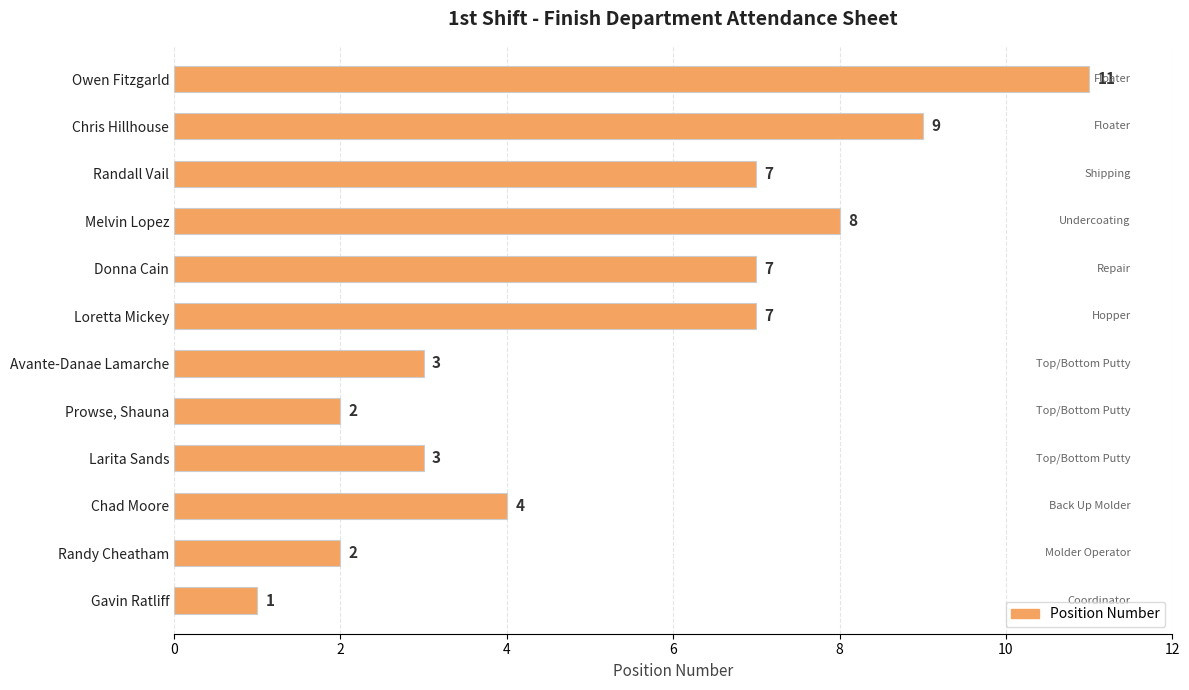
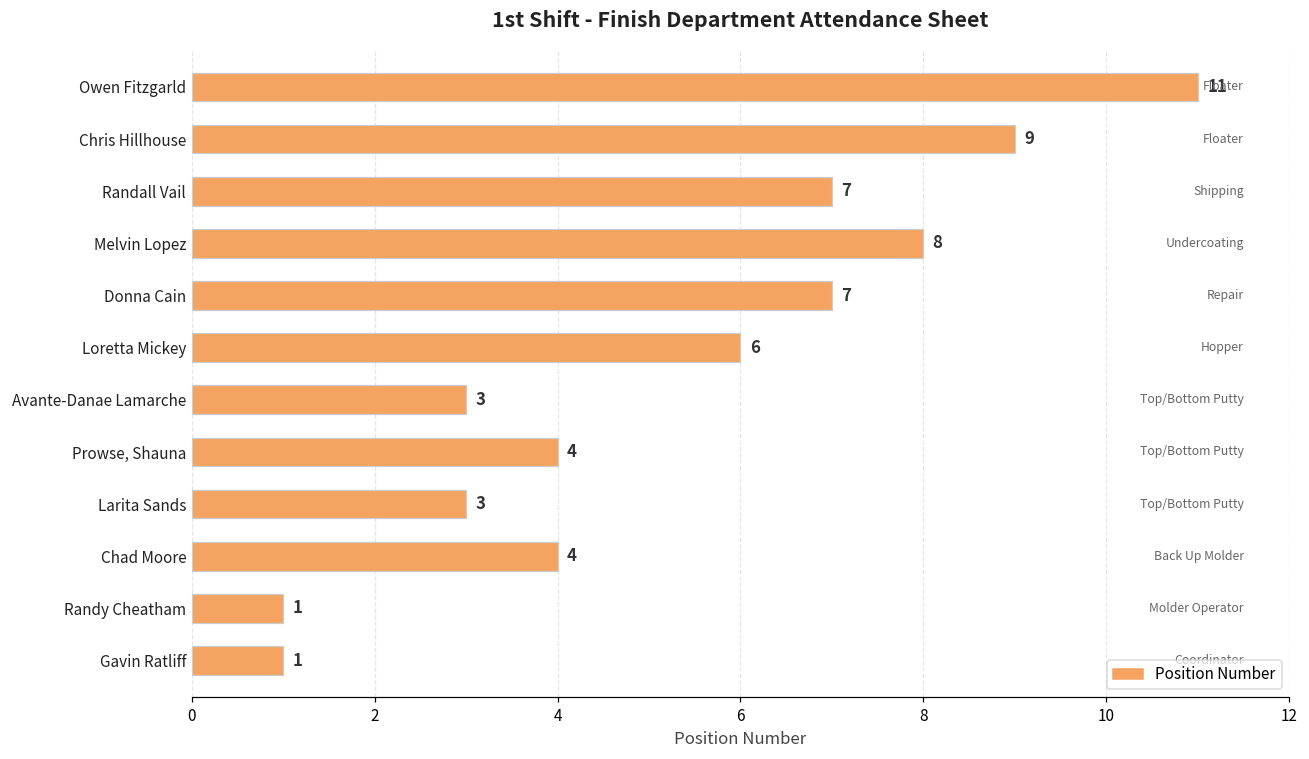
Loretta Mickey: 7 -> 6
Prowse, Shauna: 2 -> 4
Randy Cheatham: 2 -> 1
